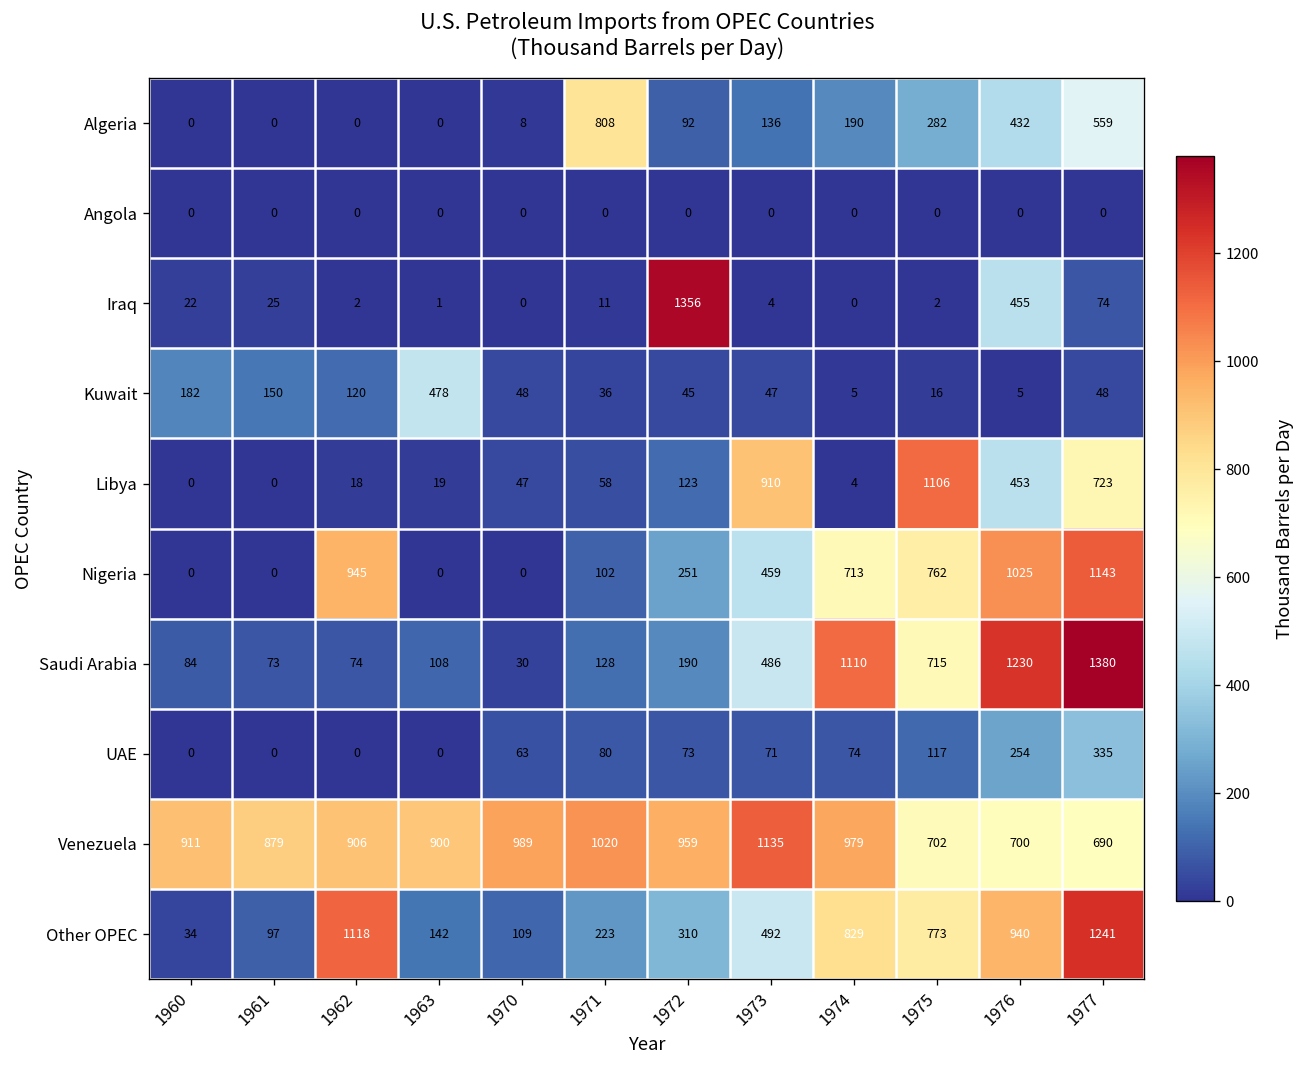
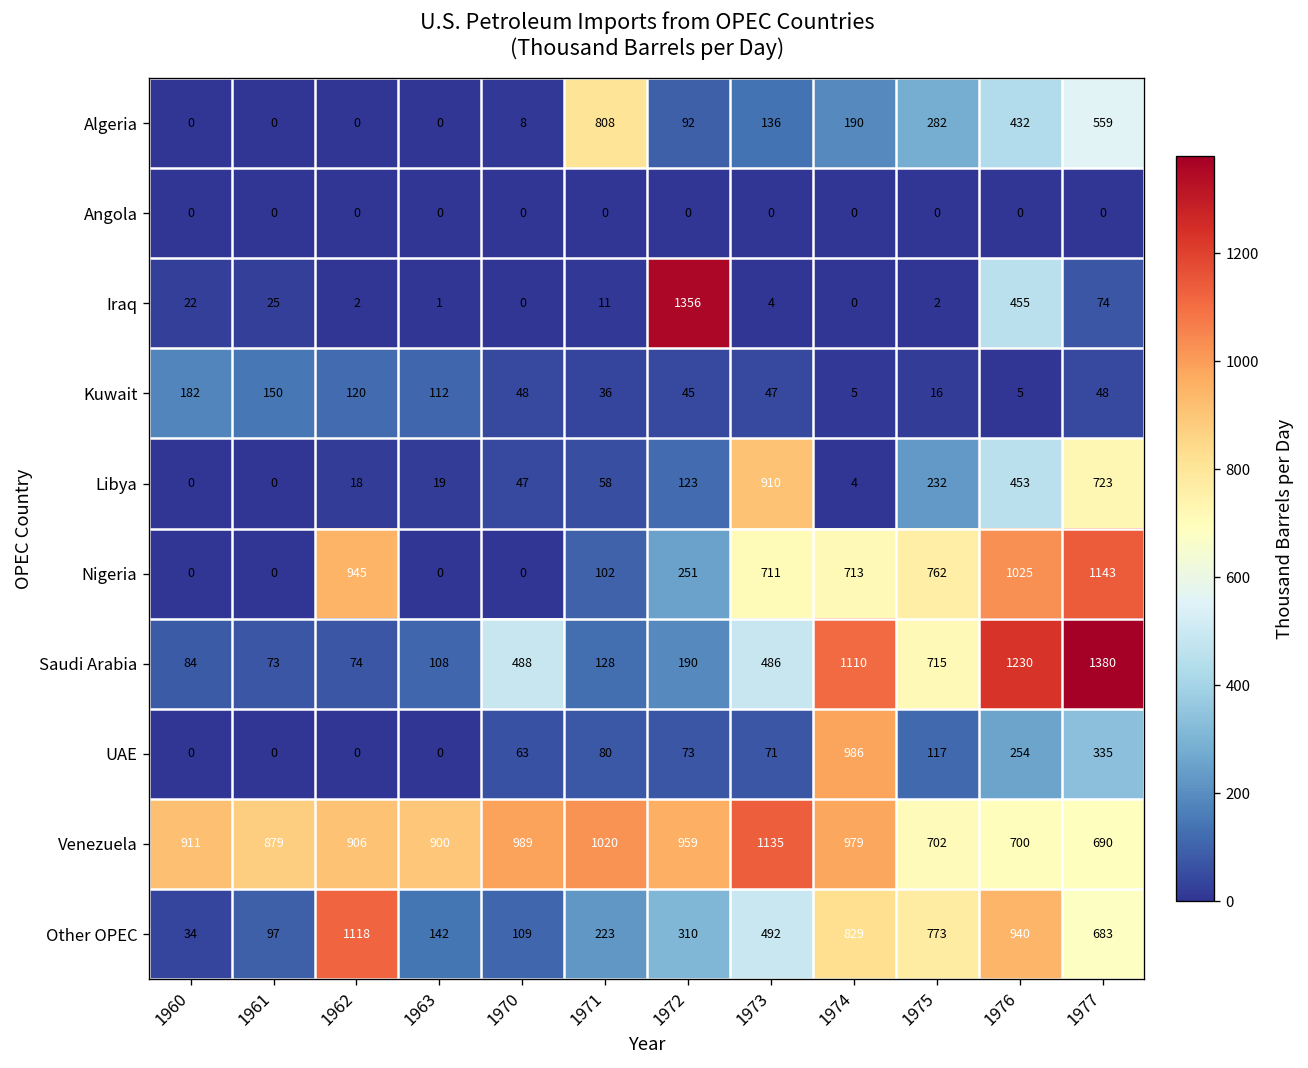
Kuwait, 1963: 478 -> 112
Libya, 1975: 1106 -> 232
Nigeria, 1973: 459 -> 711
Saudi Arabia, 1970: 30 -> 488
UAE, 1974: 74 -> 986
Other OPEC, 1977: 1241 -> 683
